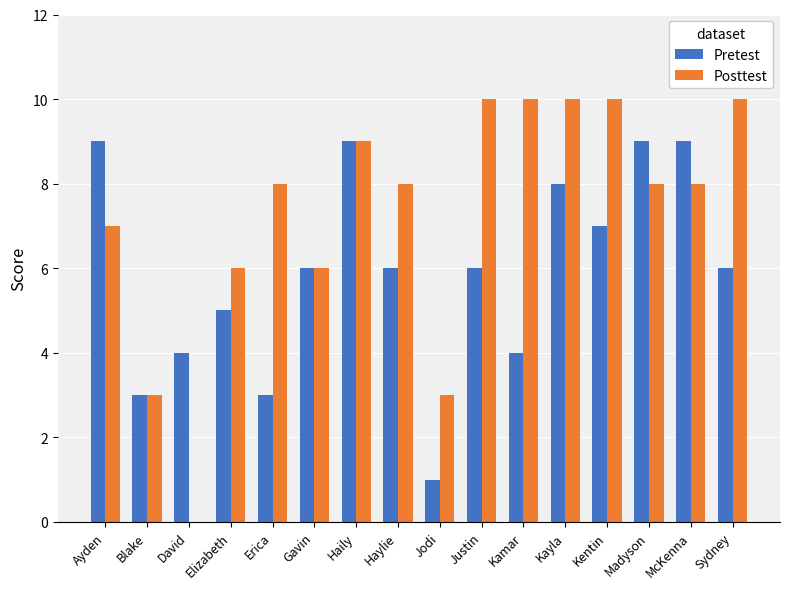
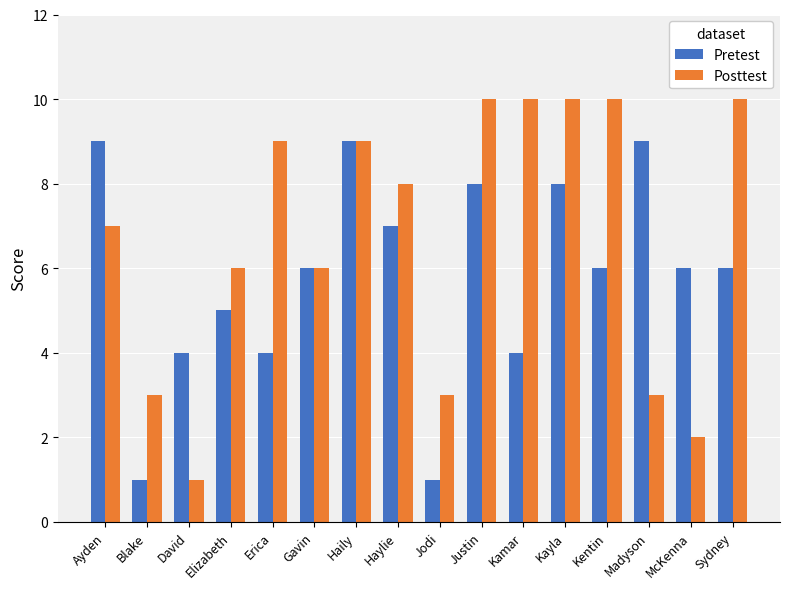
Pretest, Blake: 3 -> 1
Posttest, David: 0 -> 1
Pretest, Erica: 3 -> 4
Posttest, Erica: 8 -> 9
Pretest, Haylie: 6 -> 7
Pretest, Justin: 6 -> 8
Pretest, Kentin: 7 -> 6
Posttest, Madyson: 8 -> 3
Pretest, McKenna: 9 -> 6
Posttest, McKenna: 8 -> 2
